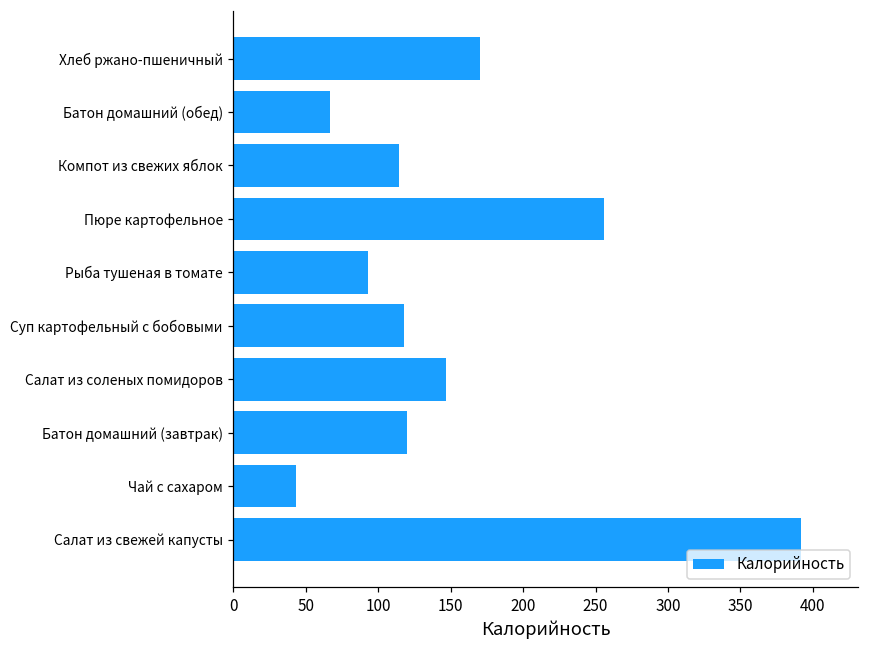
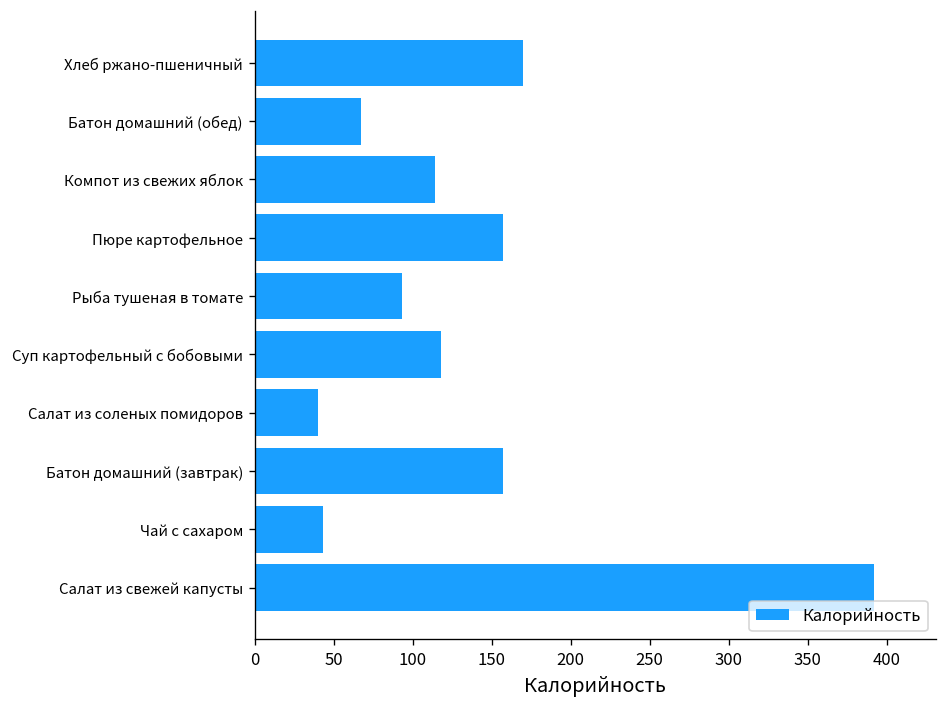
Пюре картофельное: 256 -> 157
Салат из соленых помидоров: 147 -> 40
Батон домашний (завтрак): 120 -> 157
